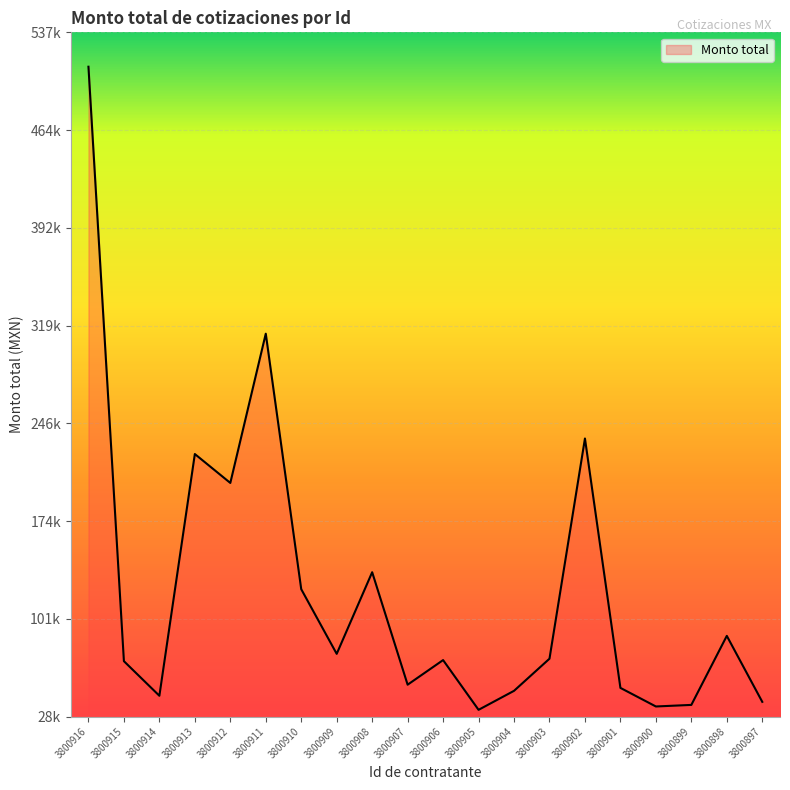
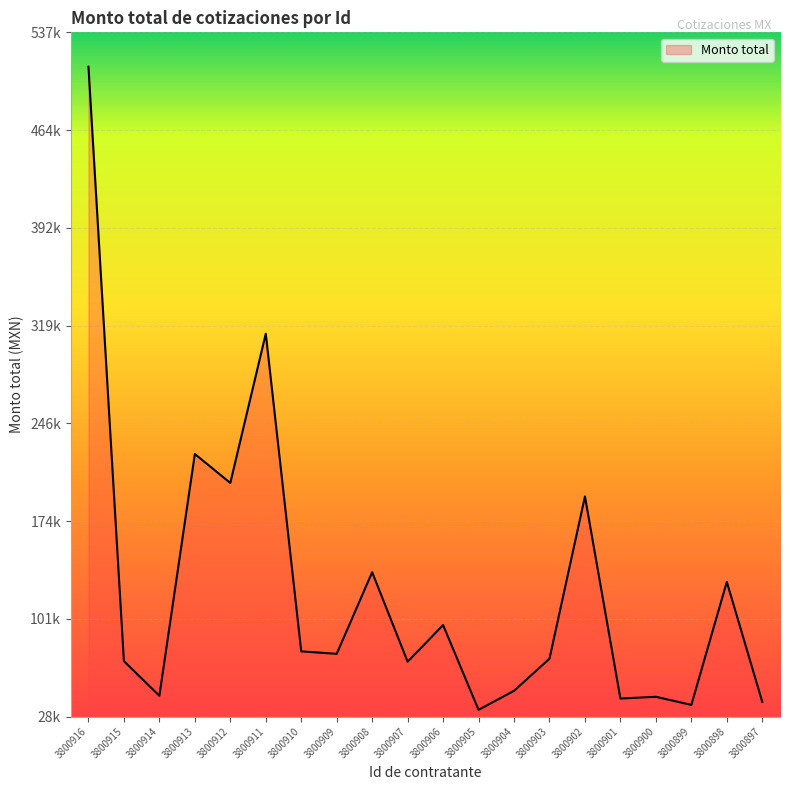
3800910: 123000 -> 77000
3800907: 52000 -> 69000
3800906: 70000 -> 96000
3800902: 235000 -> 192000
3800901: 49000 -> 42000
3800900: 36000 -> 43000
3800898: 88000 -> 128000
